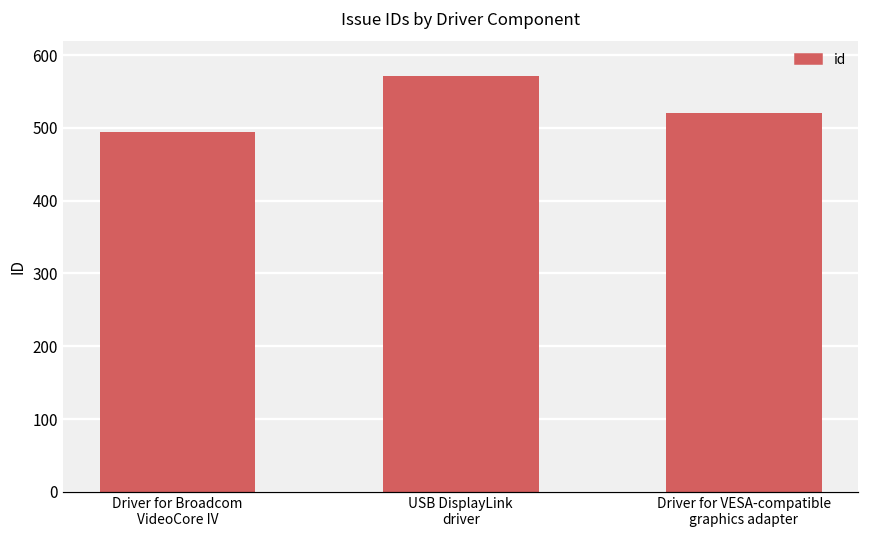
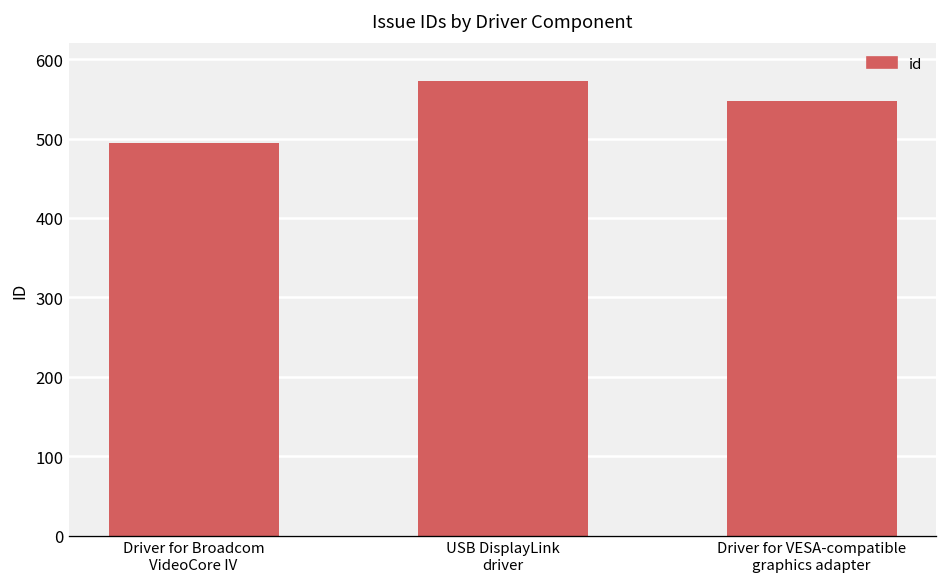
Driver for VESA-compatible graphics adapter: 520 -> 550
